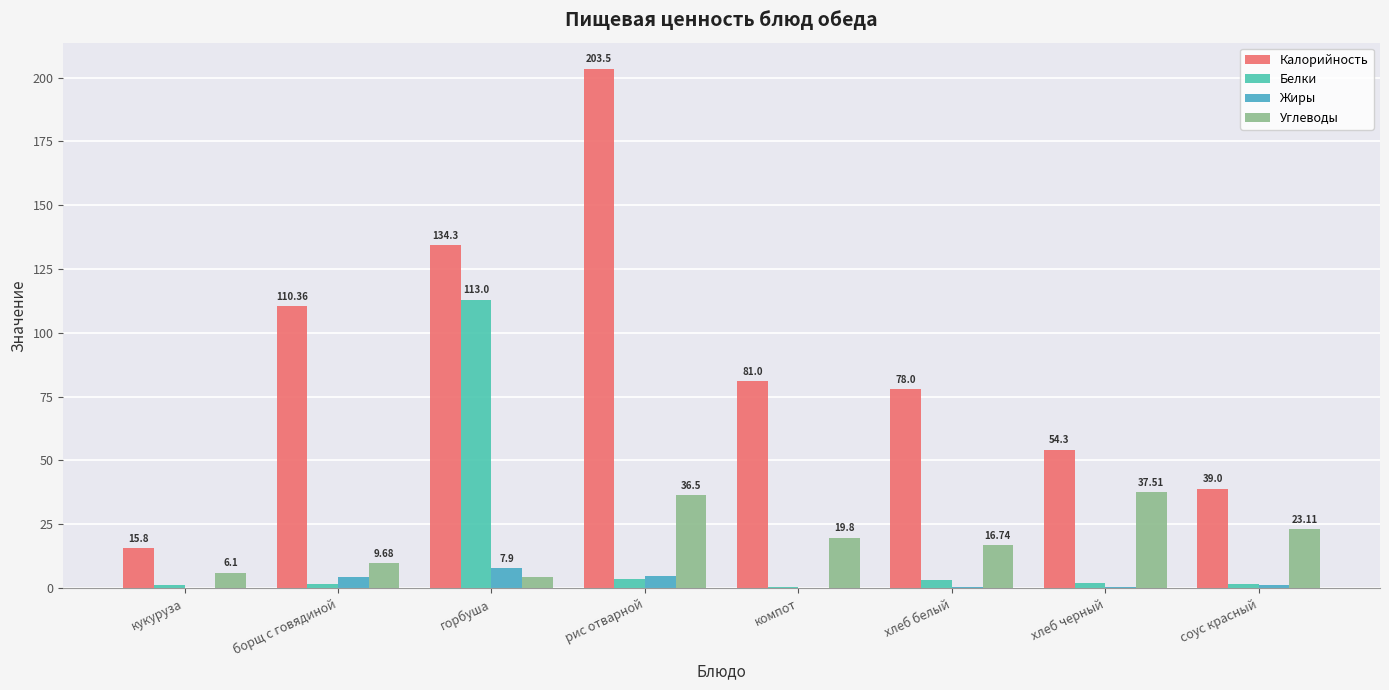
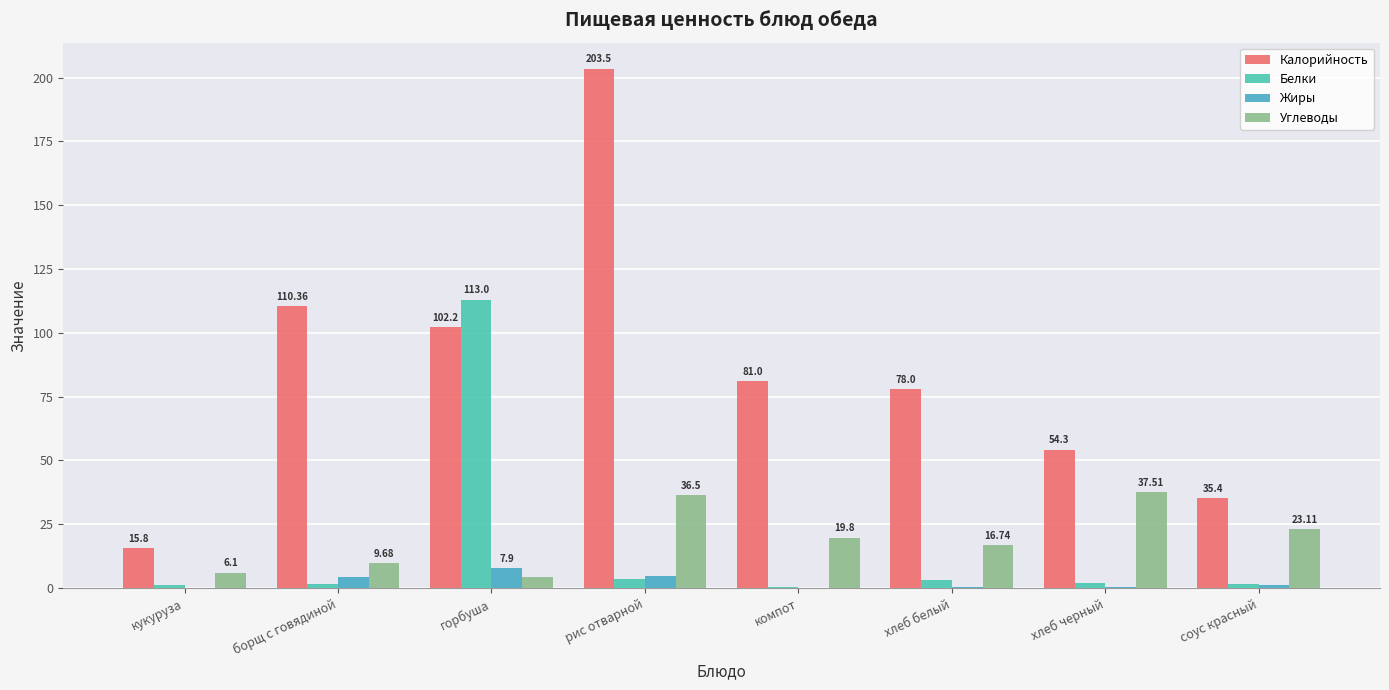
Калорийность, горбуша: 134.3 -> 102.2
Калорийность, соус красный: 39.0 -> 35.4
